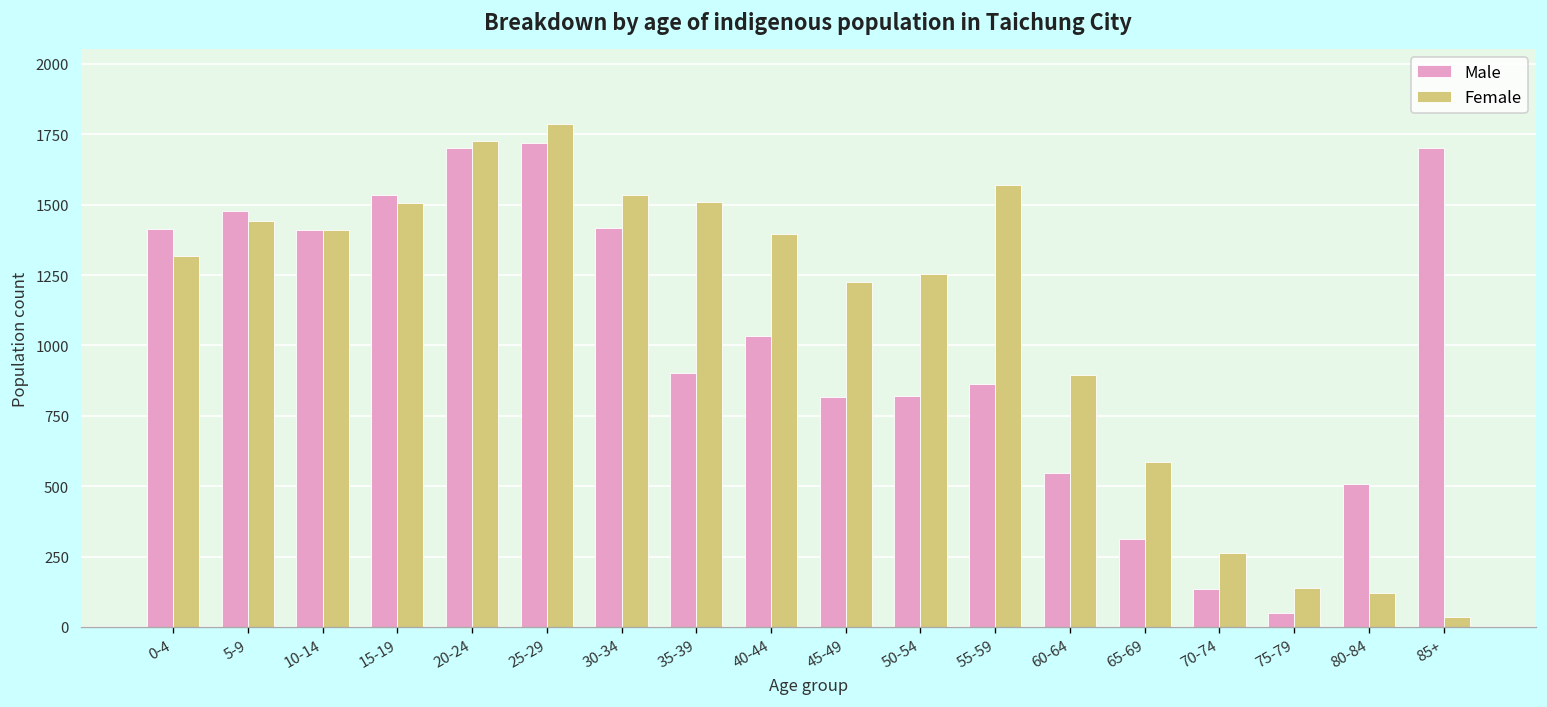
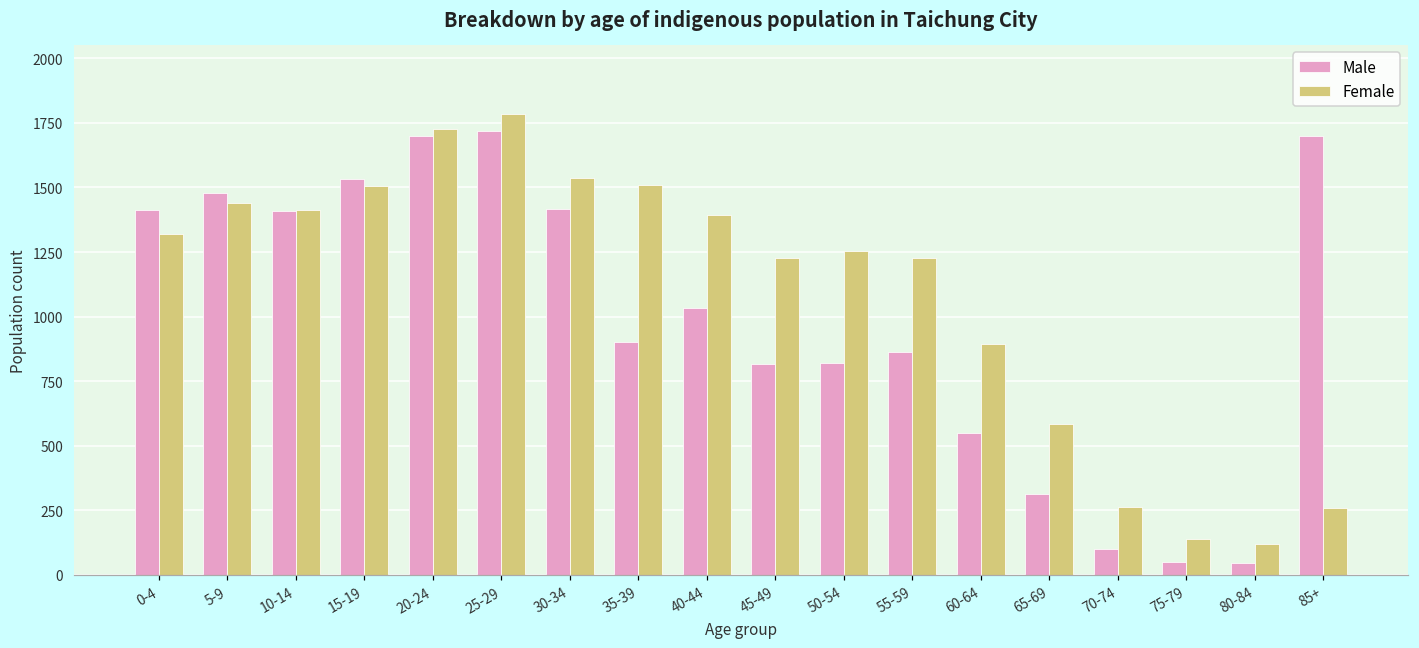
Female, 55-59: 1570 -> 1230
Male, 70-74: 130 -> 100
Male, 80-84: 510 -> 50
Female, 85+: 40 -> 260
